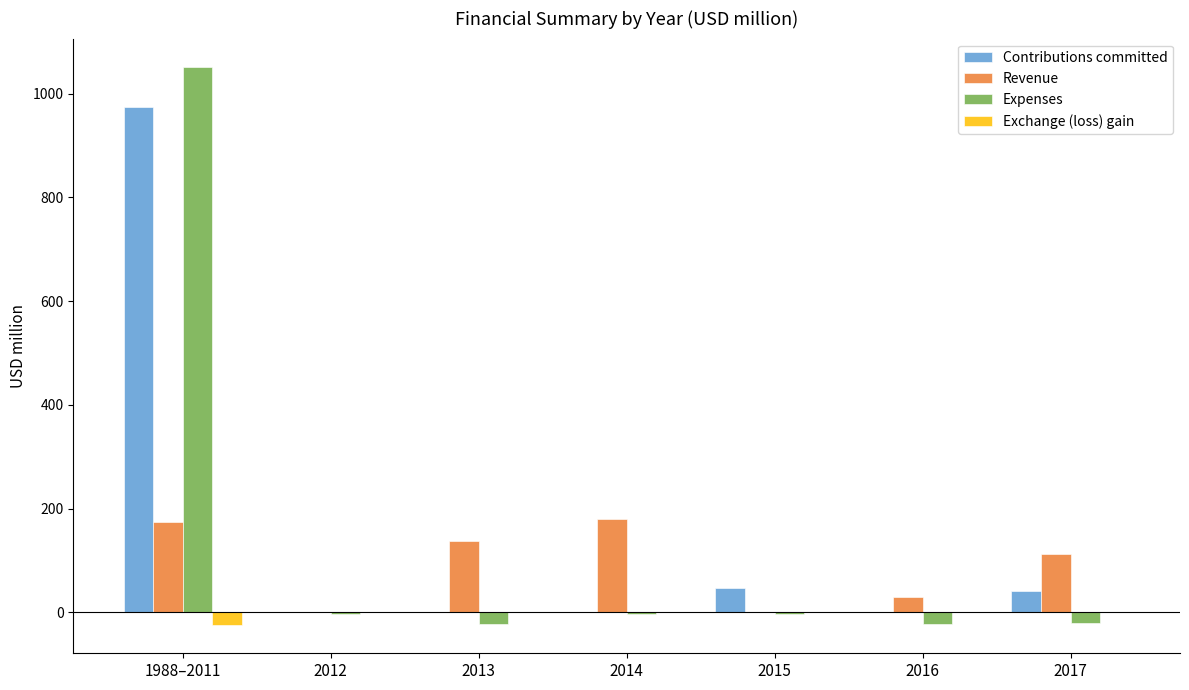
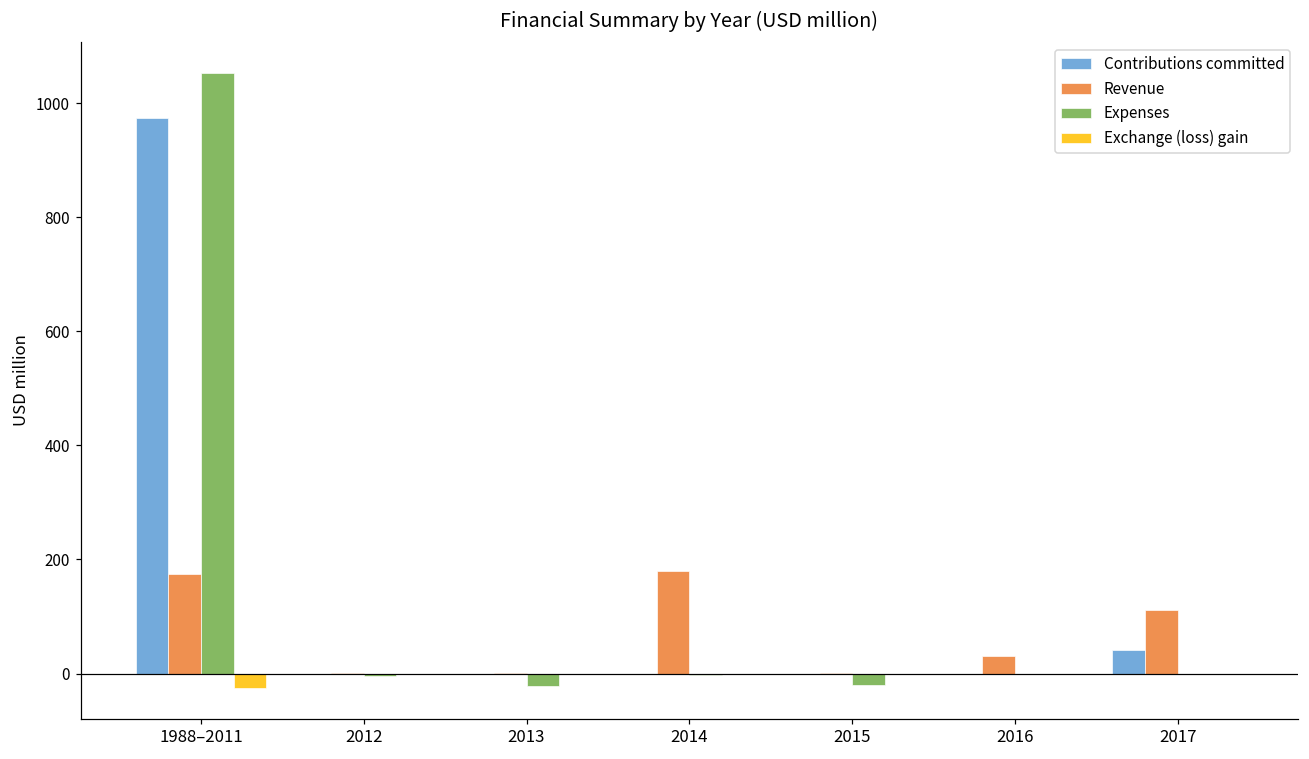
Revenue, 2013: 140 -> 0
Contributions committed, 2015: 50 -> 0
Expenses, 2015: 0 -> -20
Expenses, 2016: -20 -> 0
Expenses, 2017: -20 -> 0
